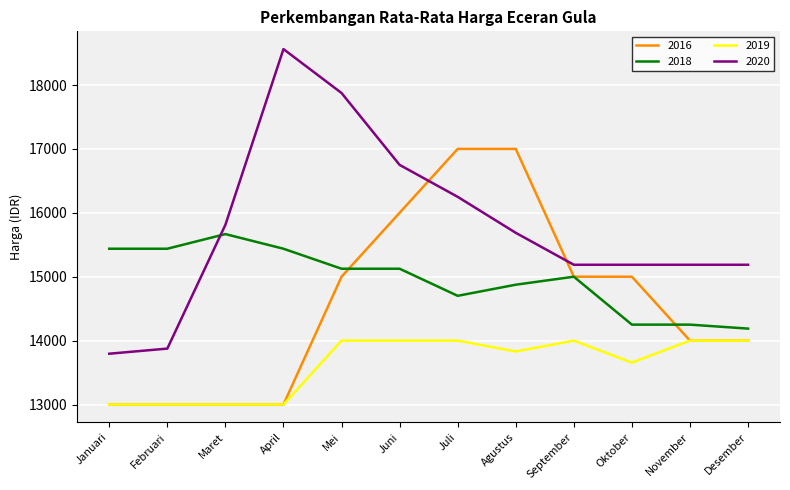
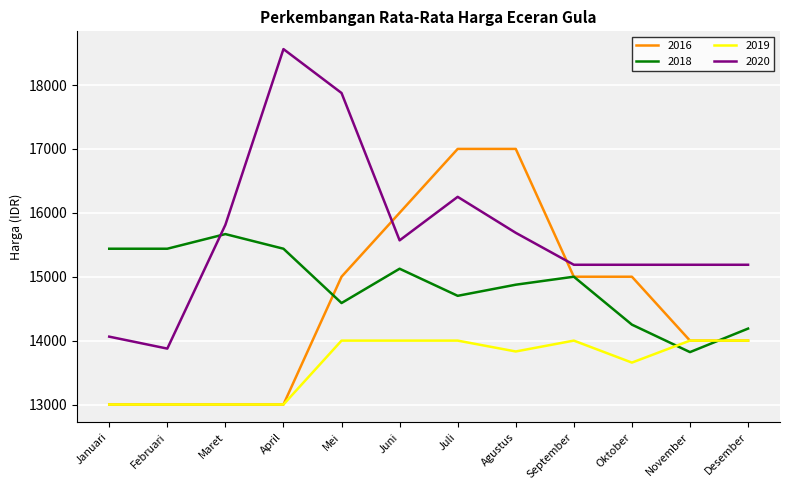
2020, Januari: 13800 -> 14100
2018, Mei: 15100 -> 14600
2020, Juni: 16800 -> 15600
2018, November: 14300 -> 13800
